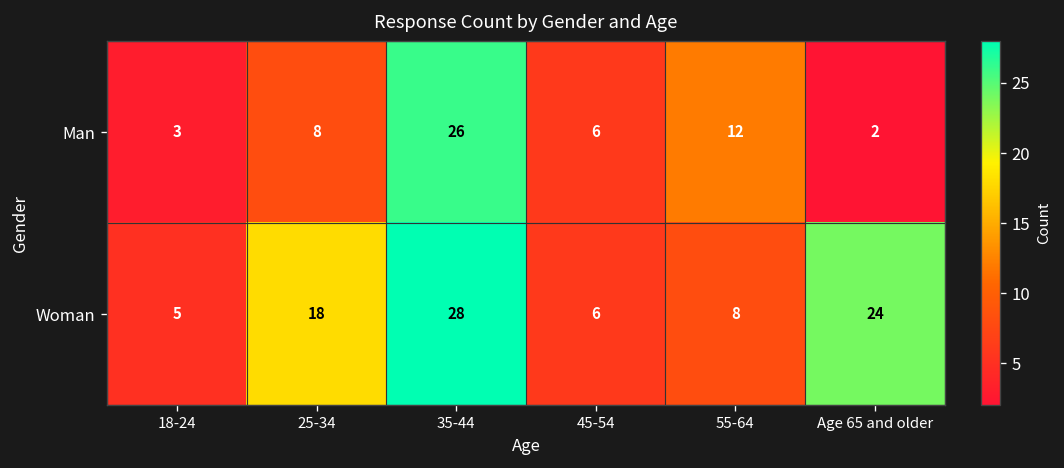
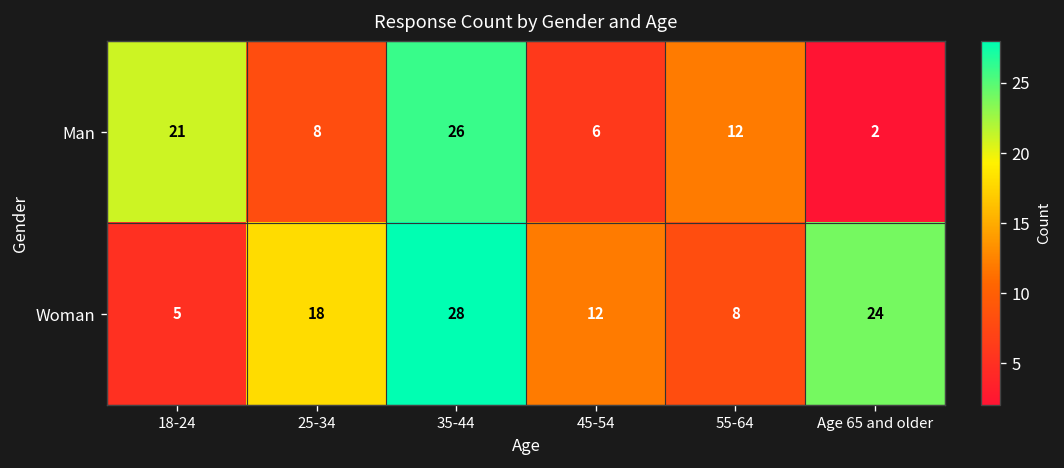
Man, 18-24: 3 -> 21
Woman, 45-54: 6 -> 12
